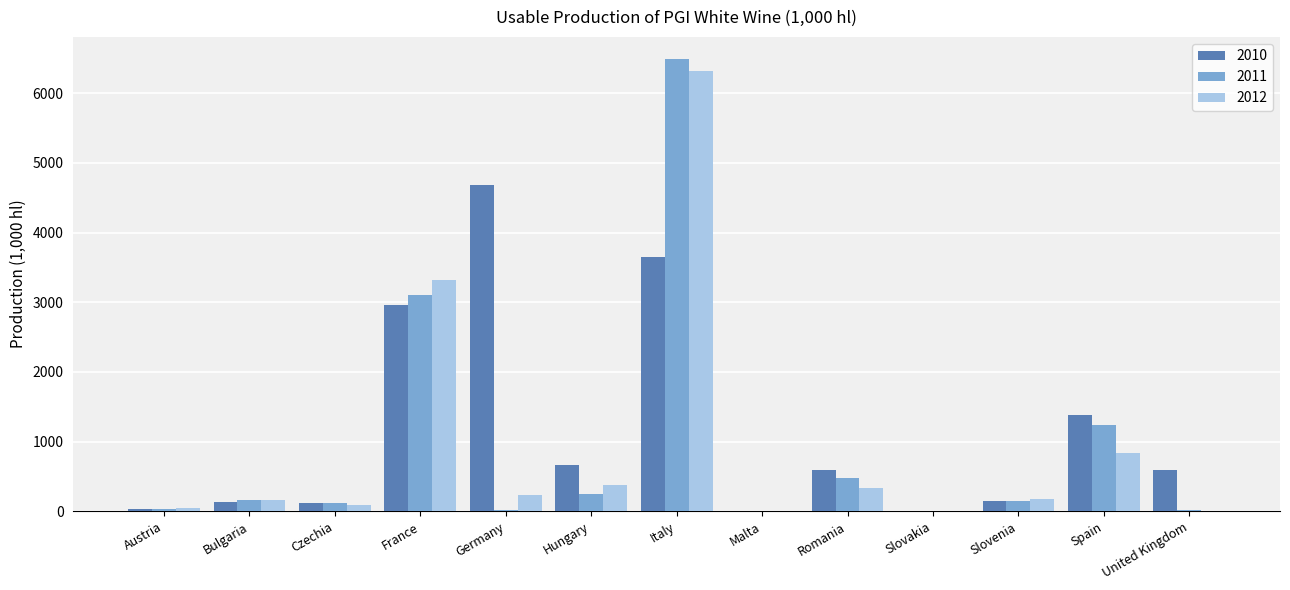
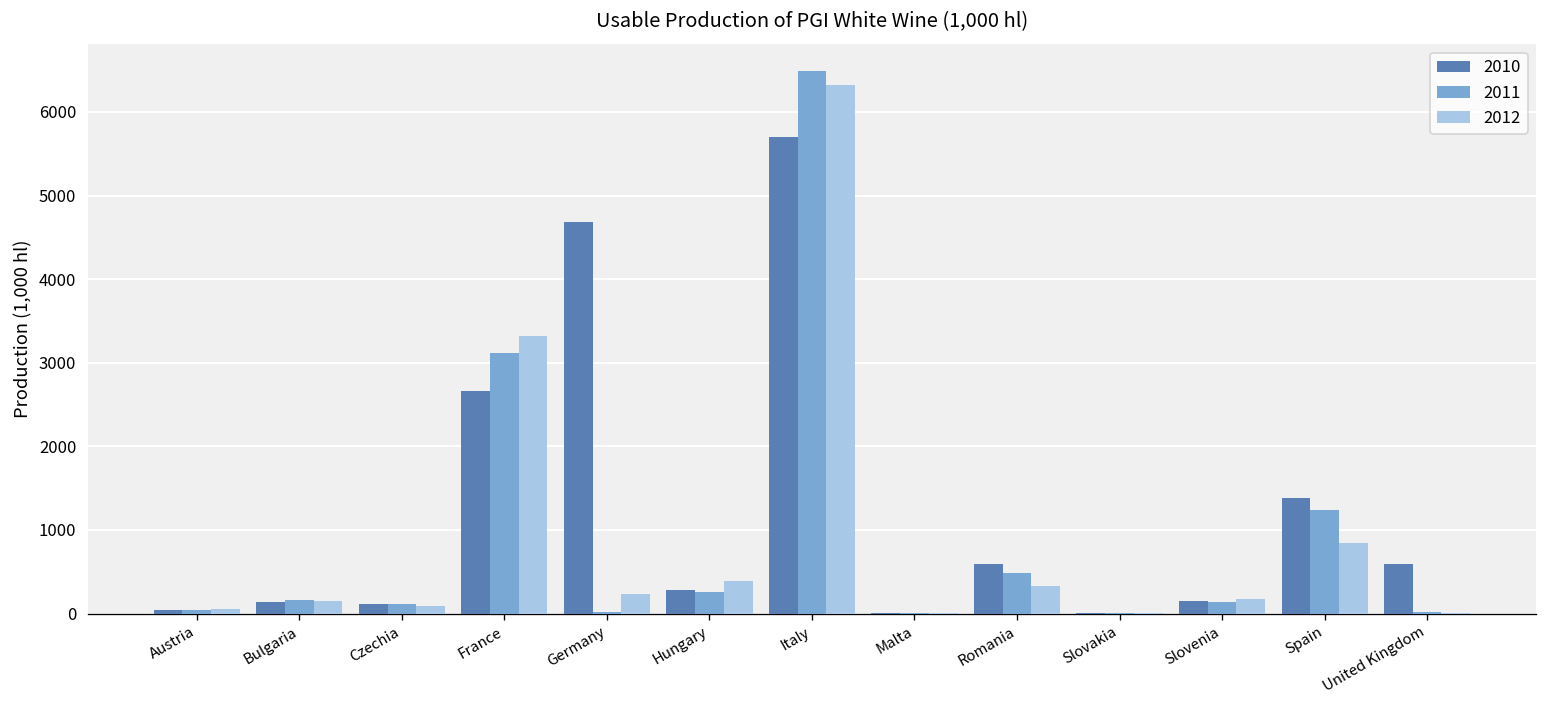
2010, France: 3000 -> 2700
2010, Hungary: 700 -> 300
2010, Italy: 3700 -> 5700
